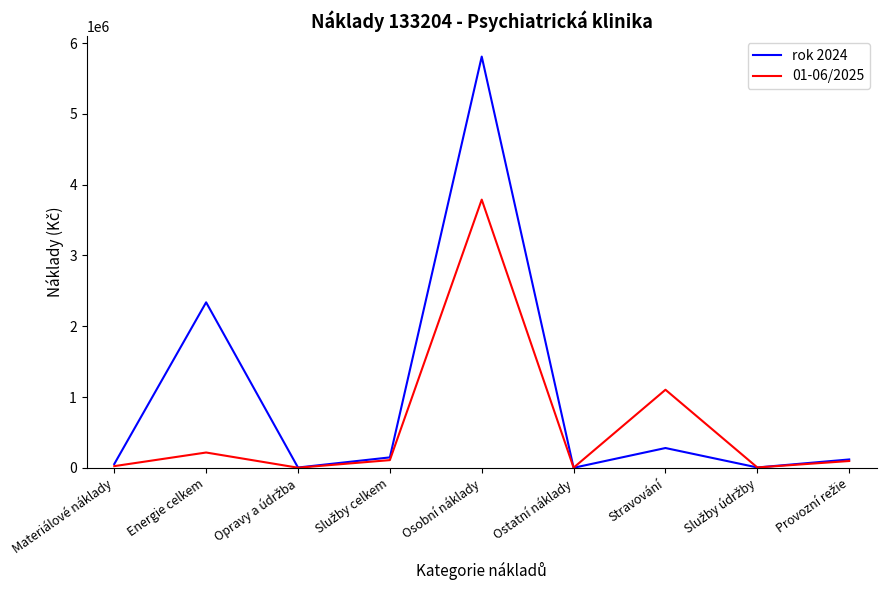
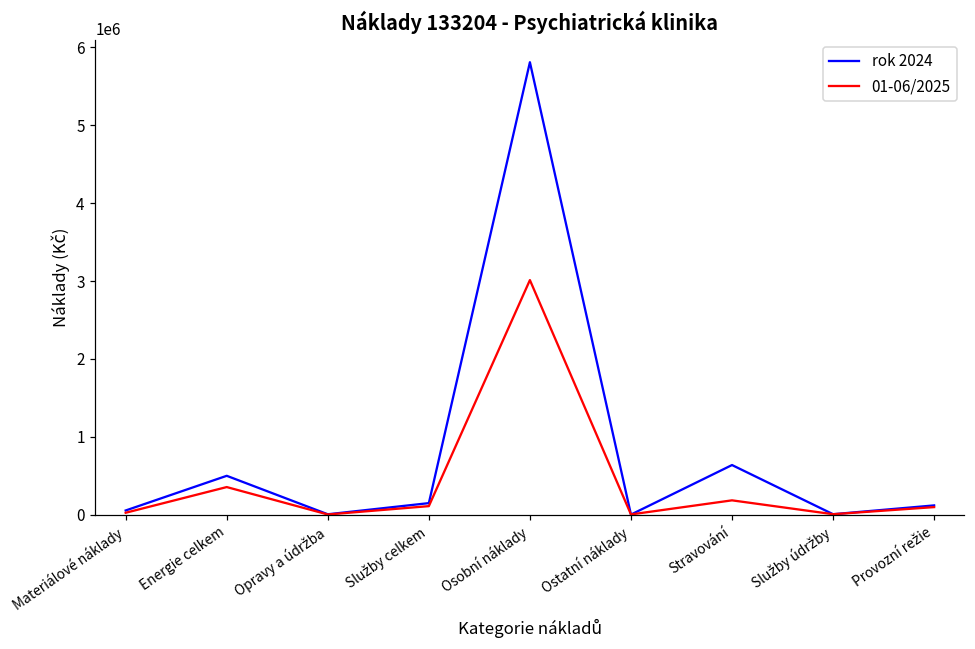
rok 2024, Energie celkem: 2300000 -> 500000
01-06/2025, Energie celkem: 200000 -> 400000
01-06/2025, Osobní náklady: 3800000 -> 3000000
rok 2024, Stravování: 300000 -> 600000
01-06/2025, Stravování: 1100000 -> 200000
